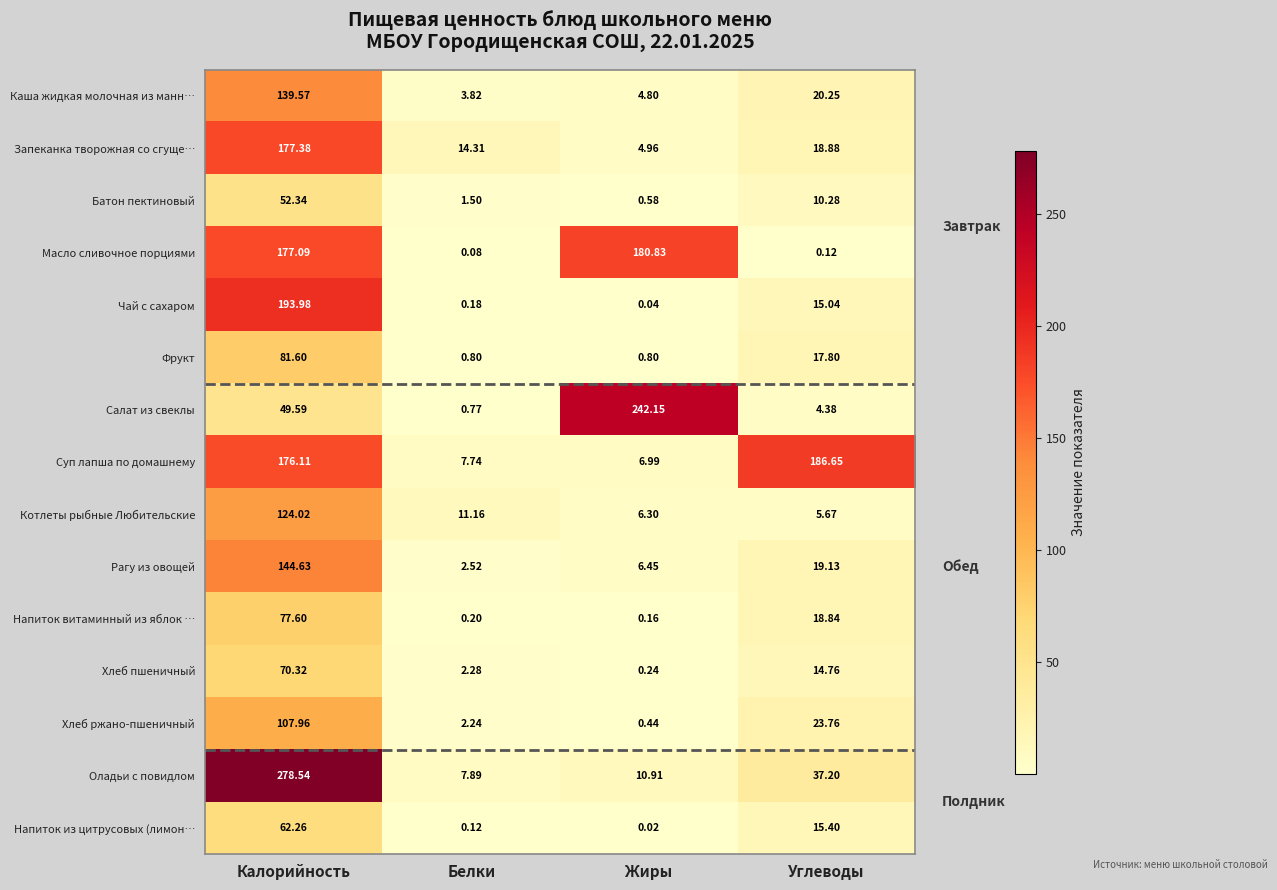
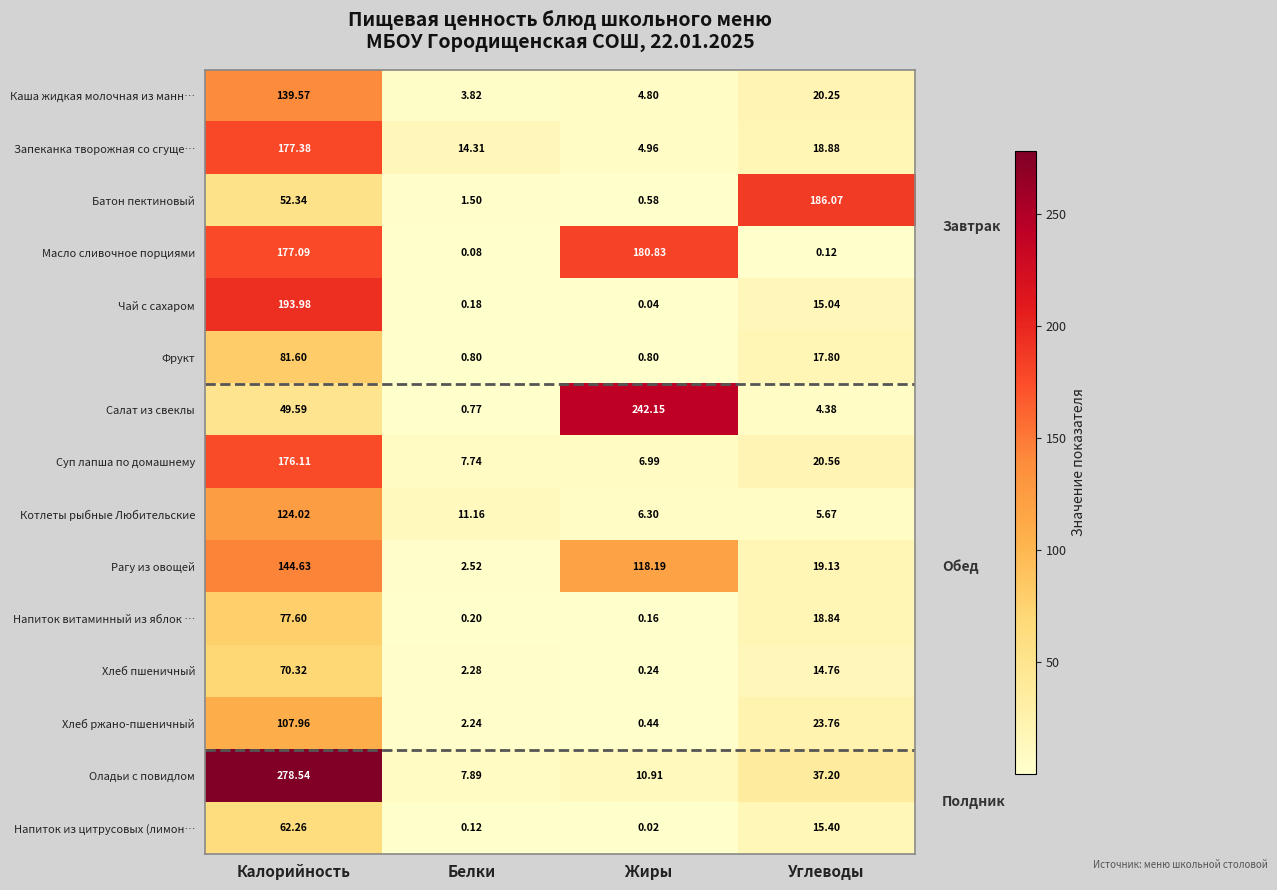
Батон пектиновый, Углеводы: 10.28 -> 186.07
Суп лапша по домашнему, Углеводы: 186.65 -> 20.56
Рагу из овощей, Жиры: 6.45 -> 118.19
